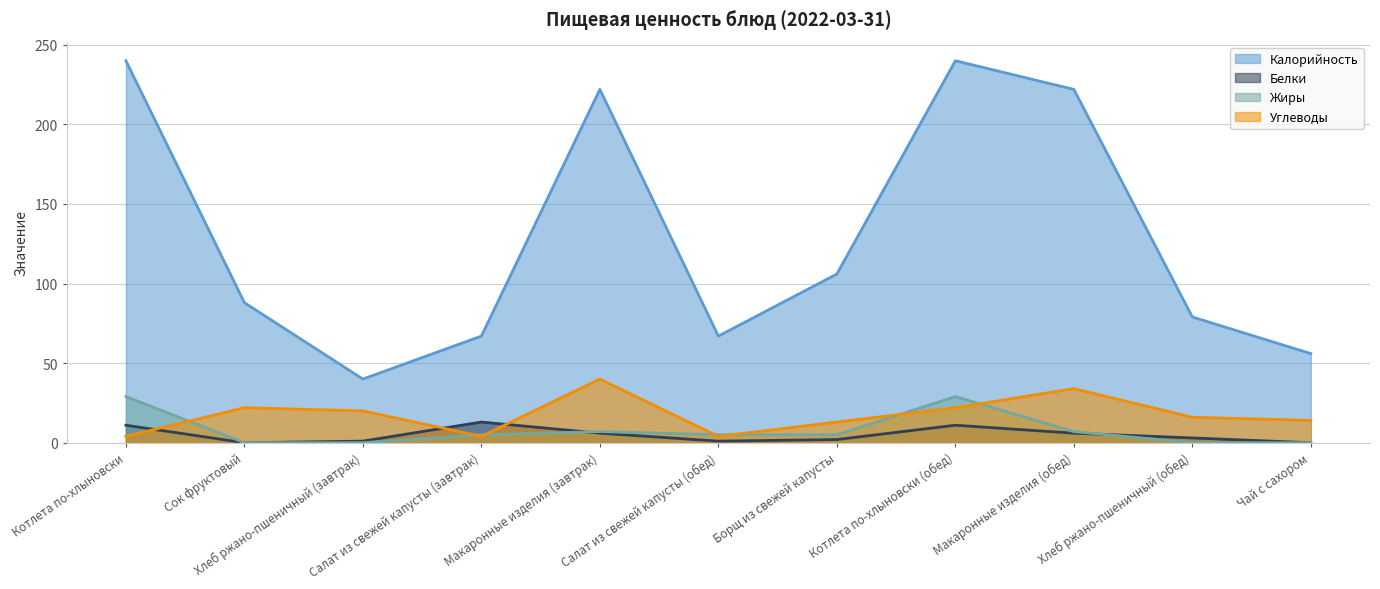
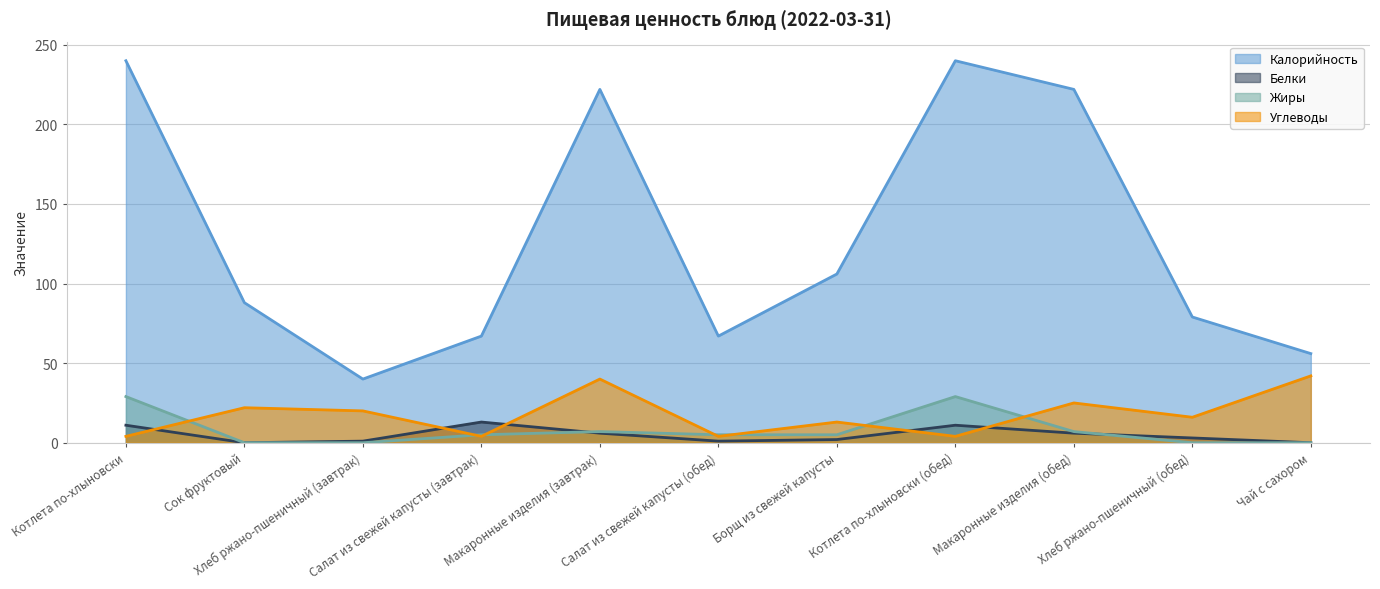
Углеводы, Котлета по-хлыновски (обед): 22 -> 4
Углеводы, Макаронные изделия (обед): 34 -> 25
Углеводы, Чай с сахором: 14 -> 42
